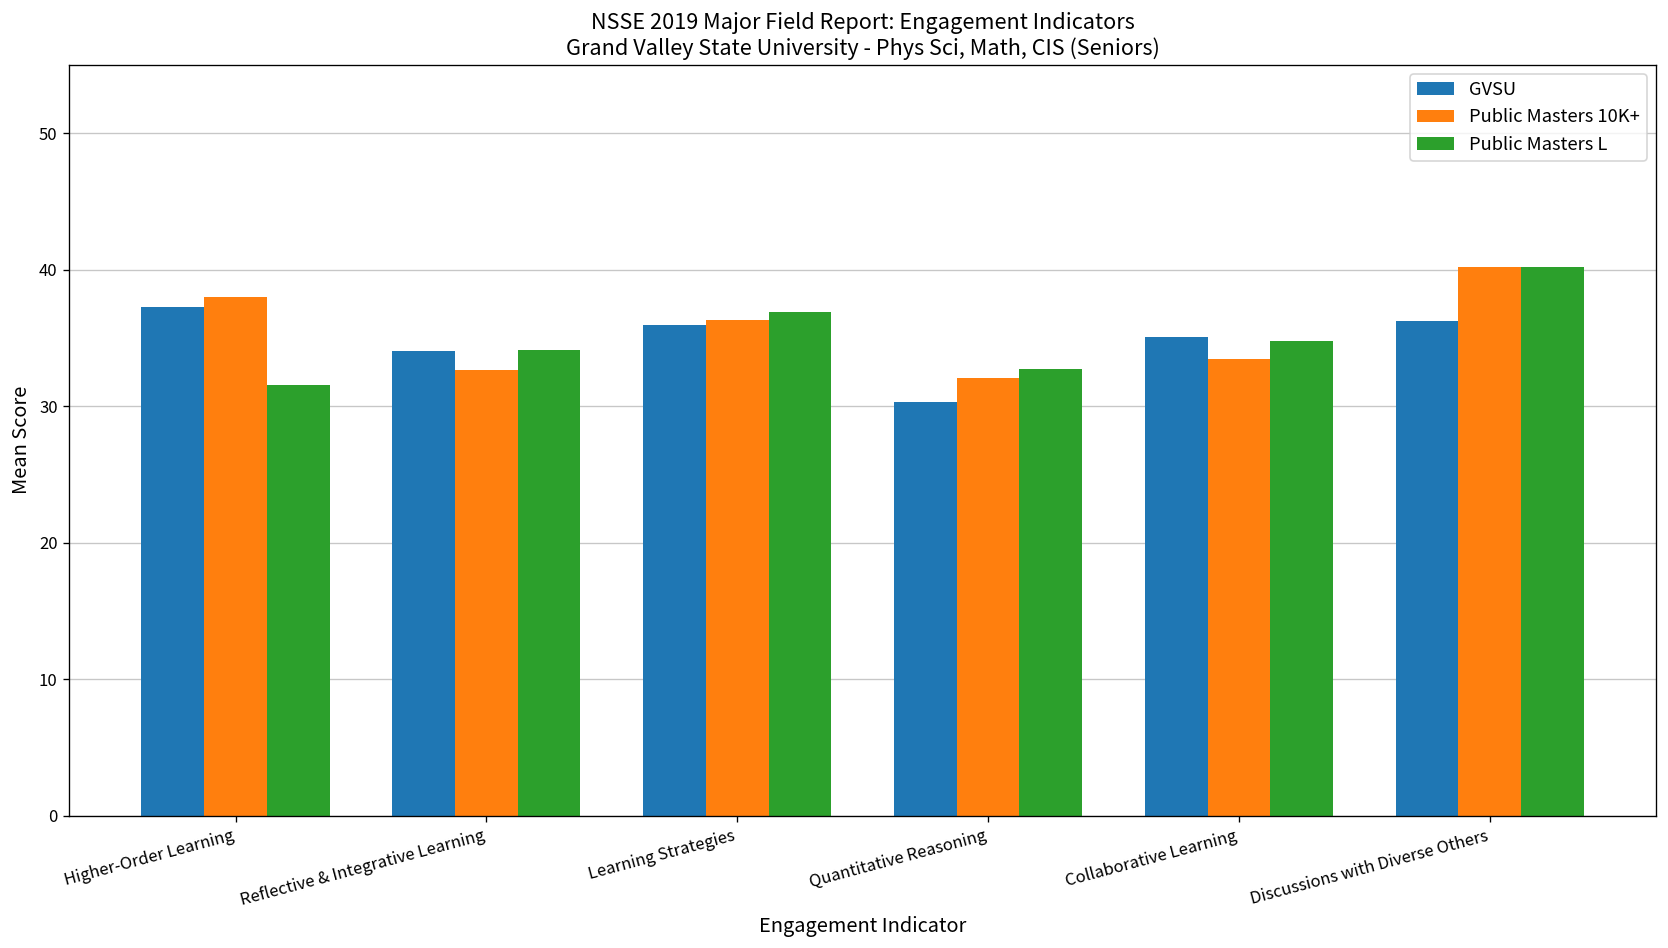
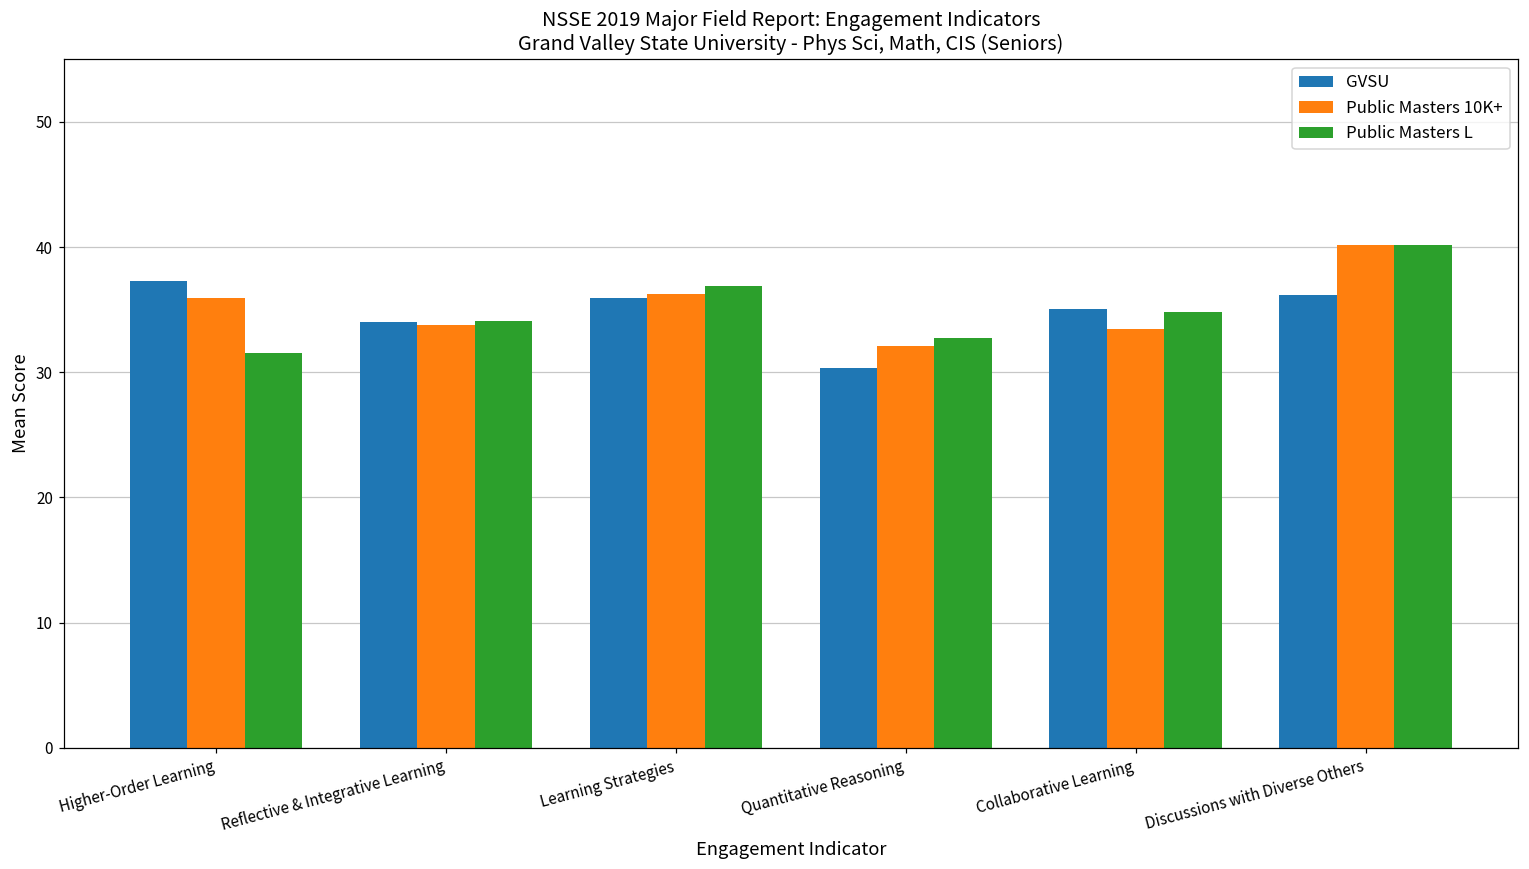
Public Masters 10K+, Higher-Order Learning: 38.0 -> 35.9
Public Masters 10K+, Reflective & Integrative Learning: 32.6 -> 33.8
